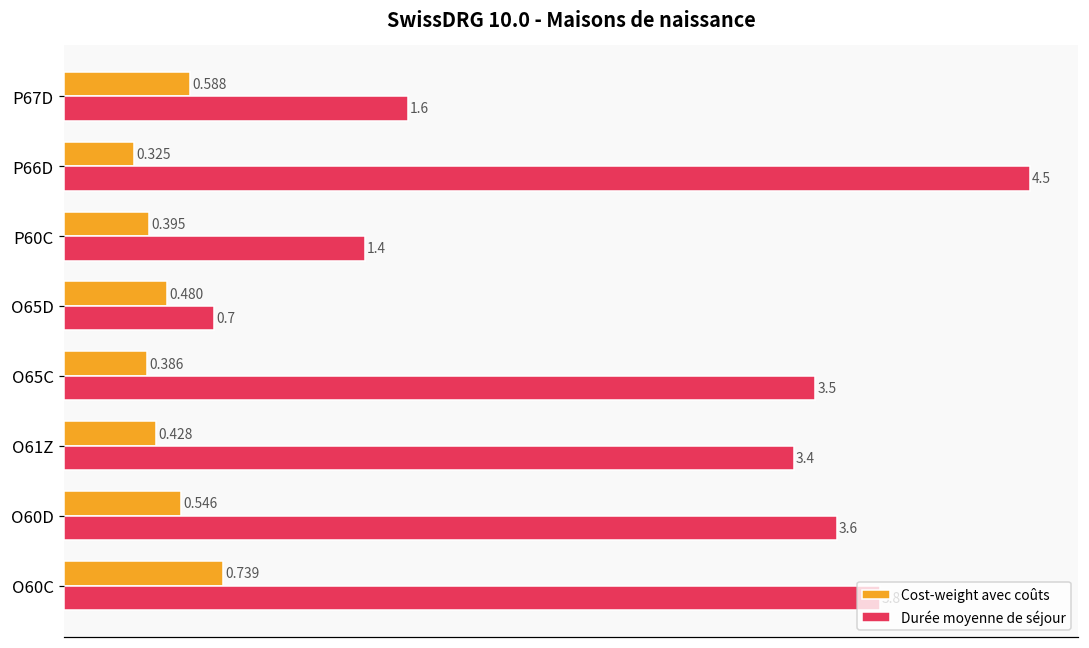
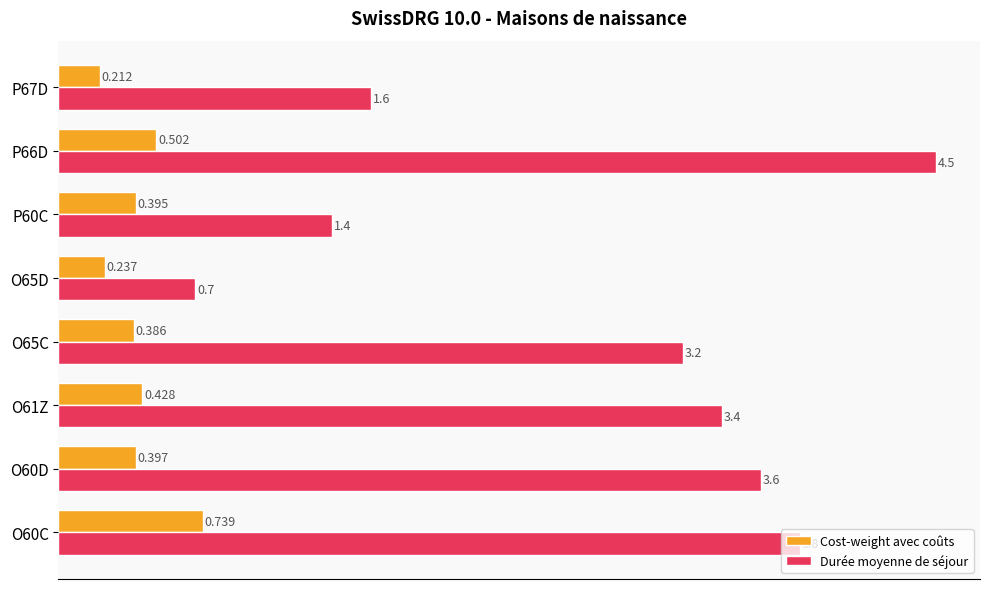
Cost-weight avec coûts, P67D: 0.588 -> 0.212
Cost-weight avec coûts, P66D: 0.325 -> 0.502
Cost-weight avec coûts, O65D: 0.480 -> 0.237
Durée moyenne de séjour, O65C: 3.5 -> 3.2
Cost-weight avec coûts, O60D: 0.546 -> 0.397
